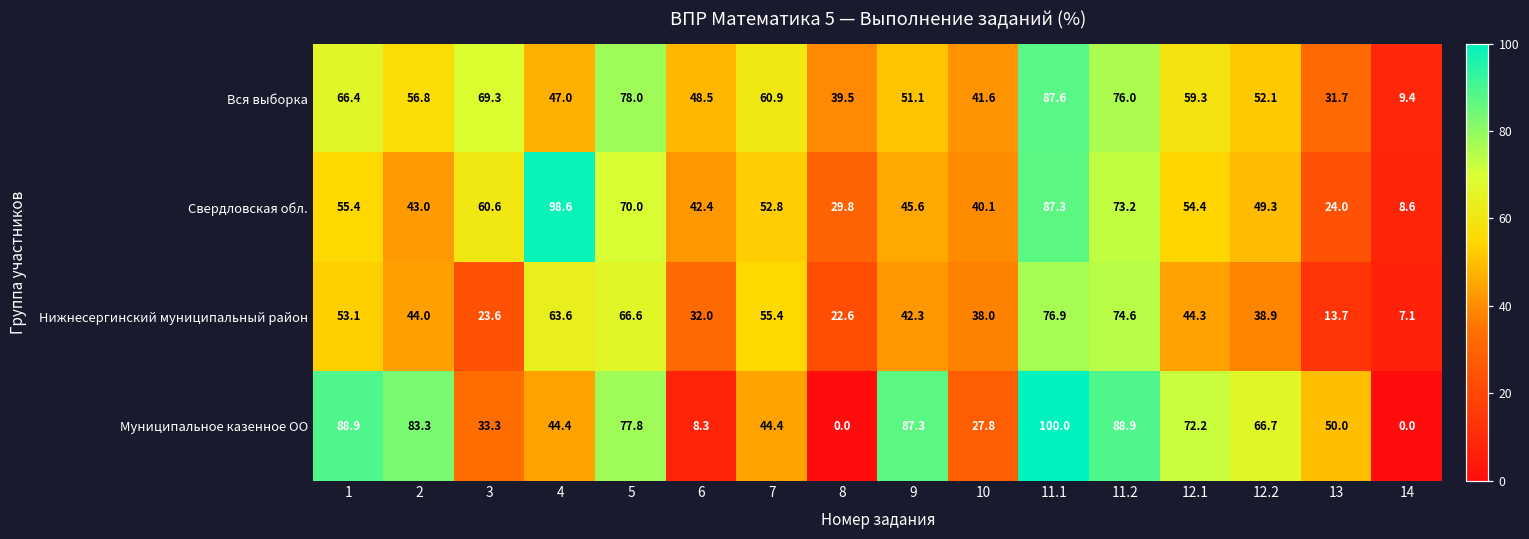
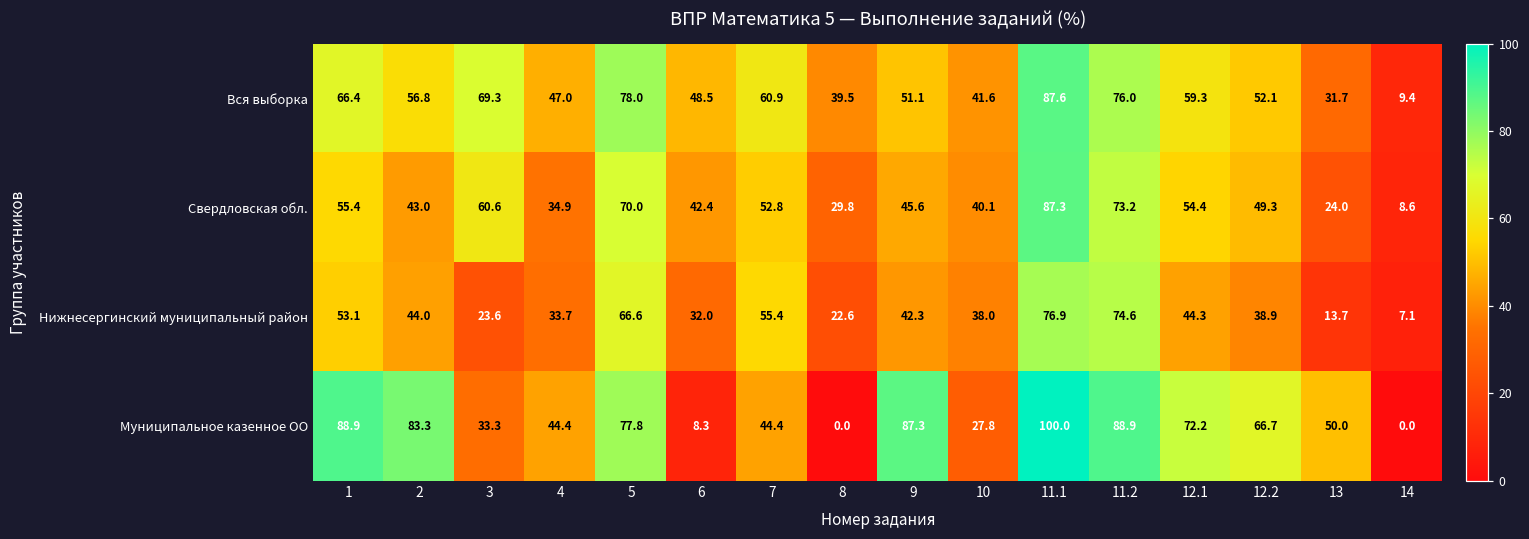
Свердловская обл., 4: 98.6 -> 34.9
Нижнесергинский муниципальный район, 4: 63.6 -> 33.7
